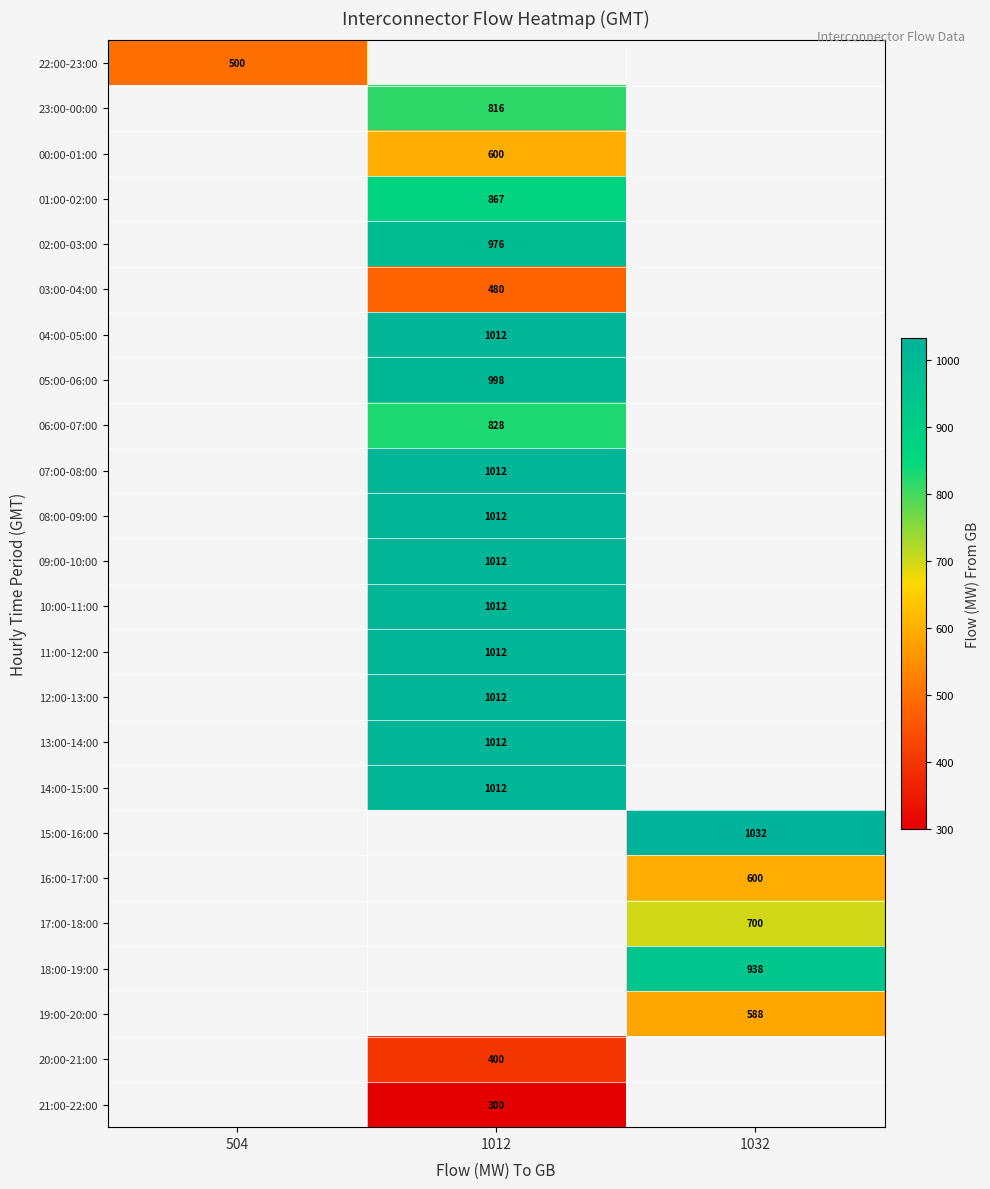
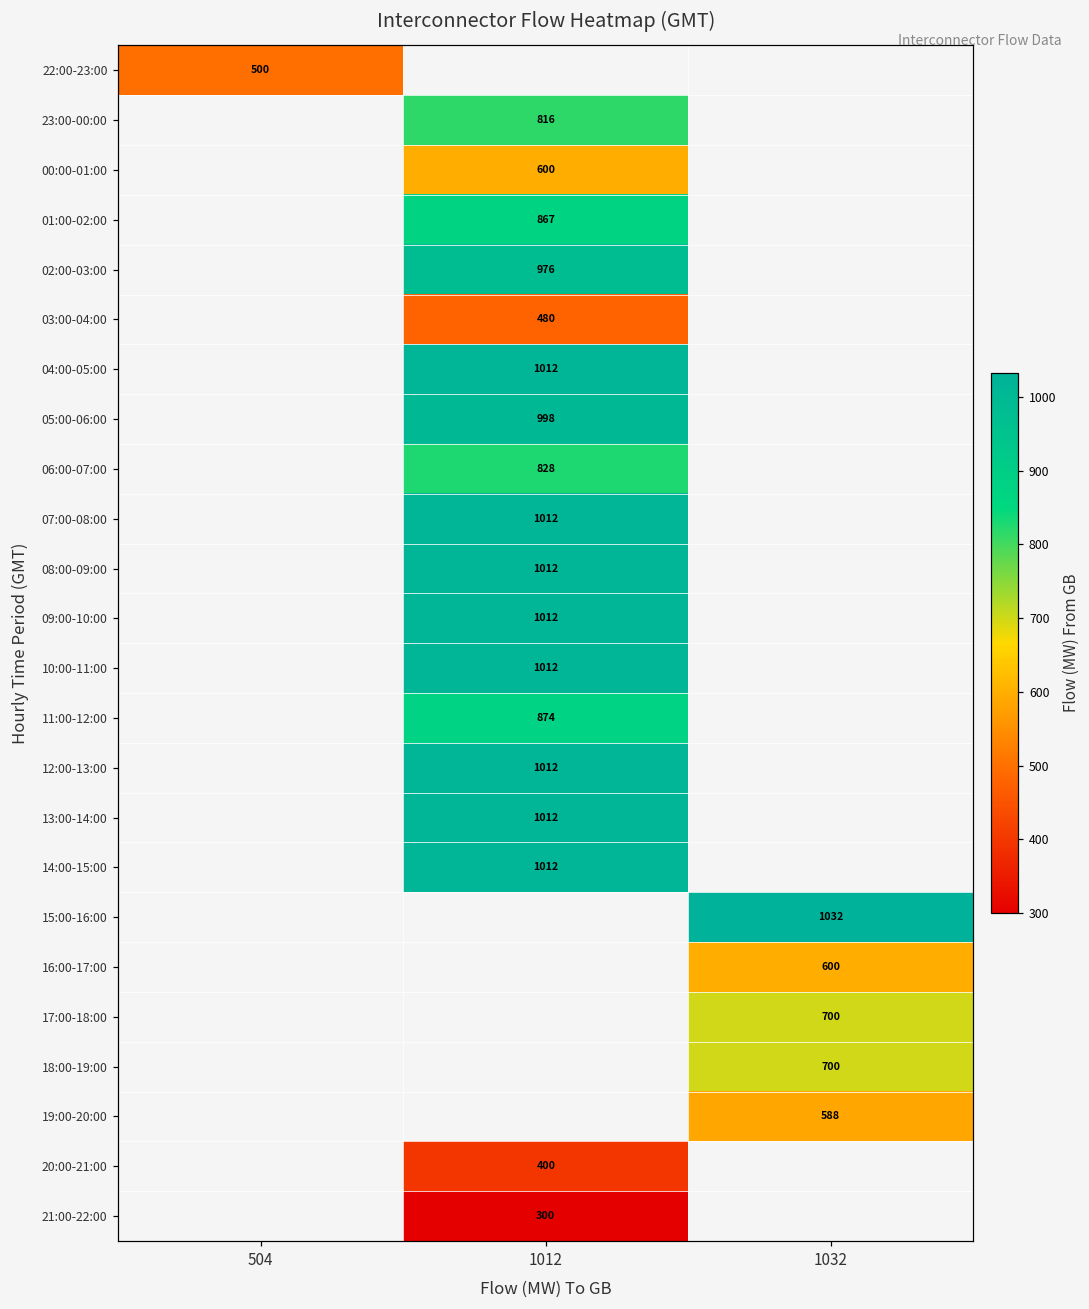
11:00-12:00, 1012: 1012 -> 874
18:00-19:00, 1032: 938 -> 700
